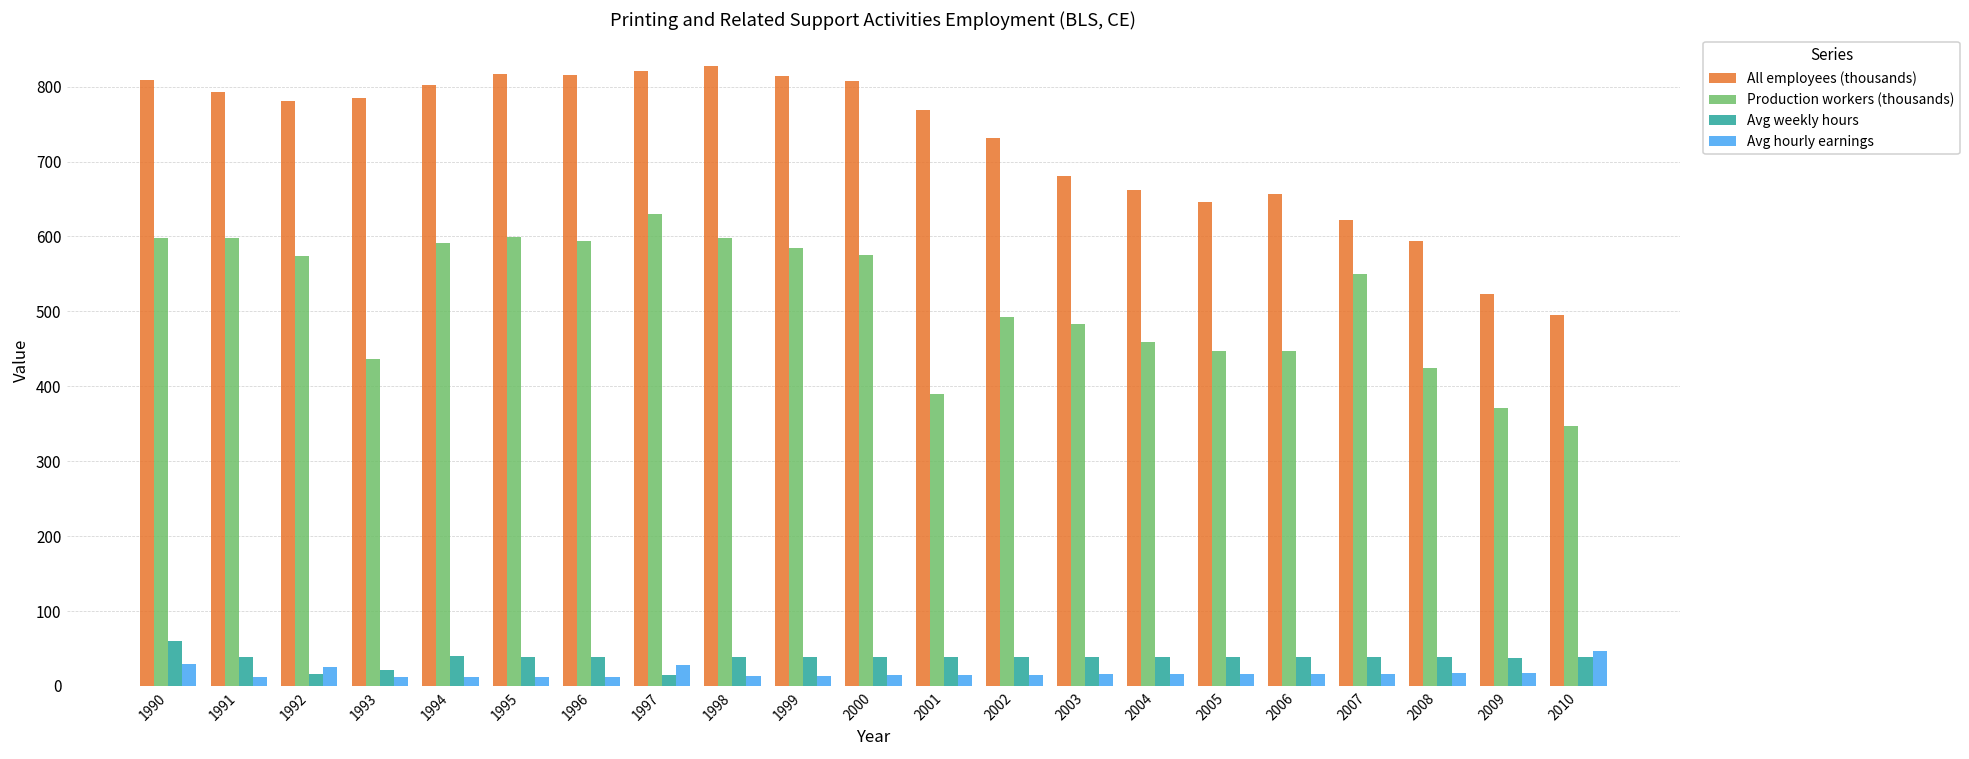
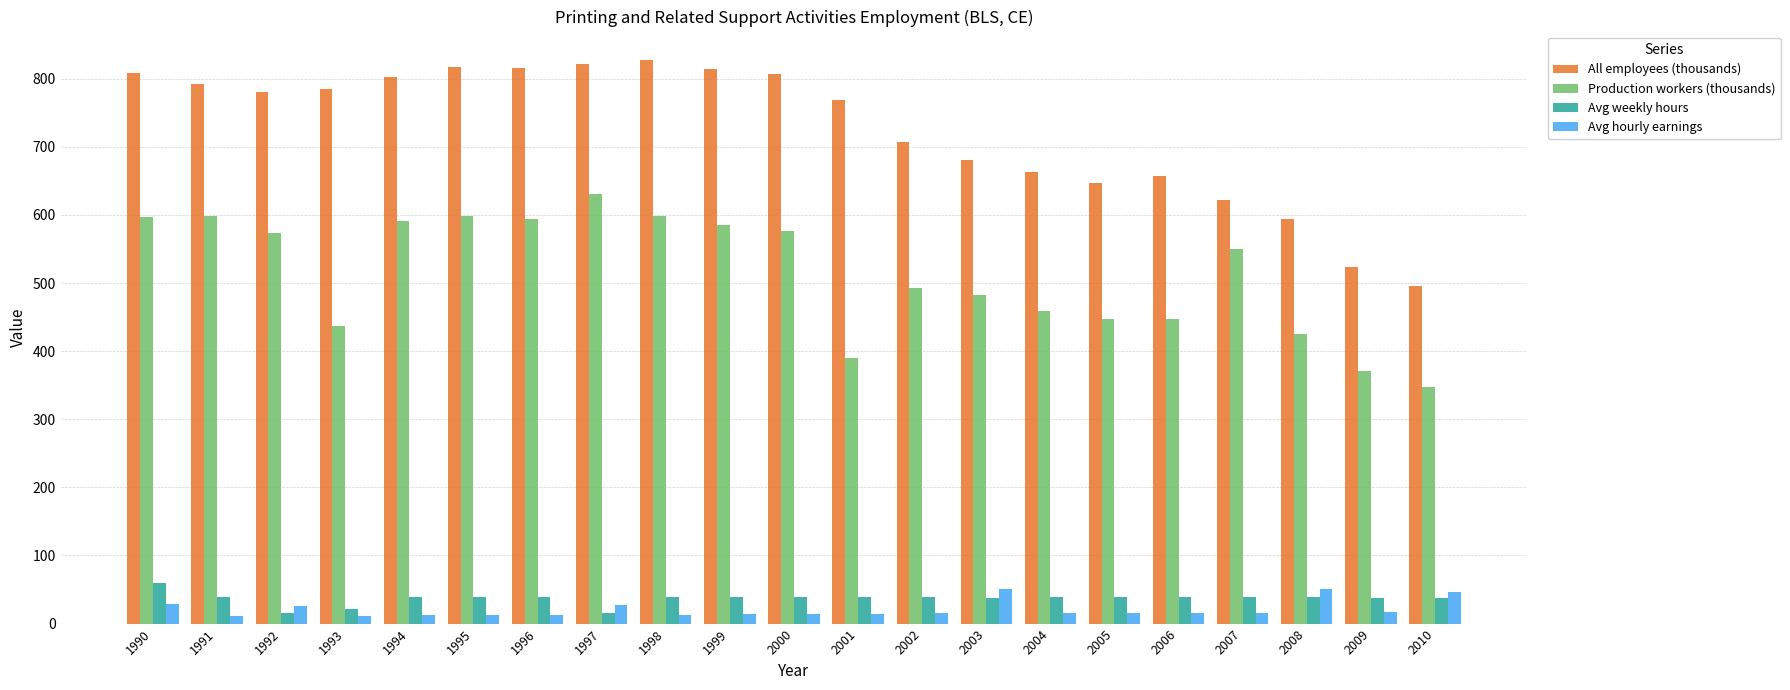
All employees (thousands), 2002: 730 -> 710
Avg hourly earnings, 2003: 20 -> 50
Avg hourly earnings, 2008: 20 -> 50
